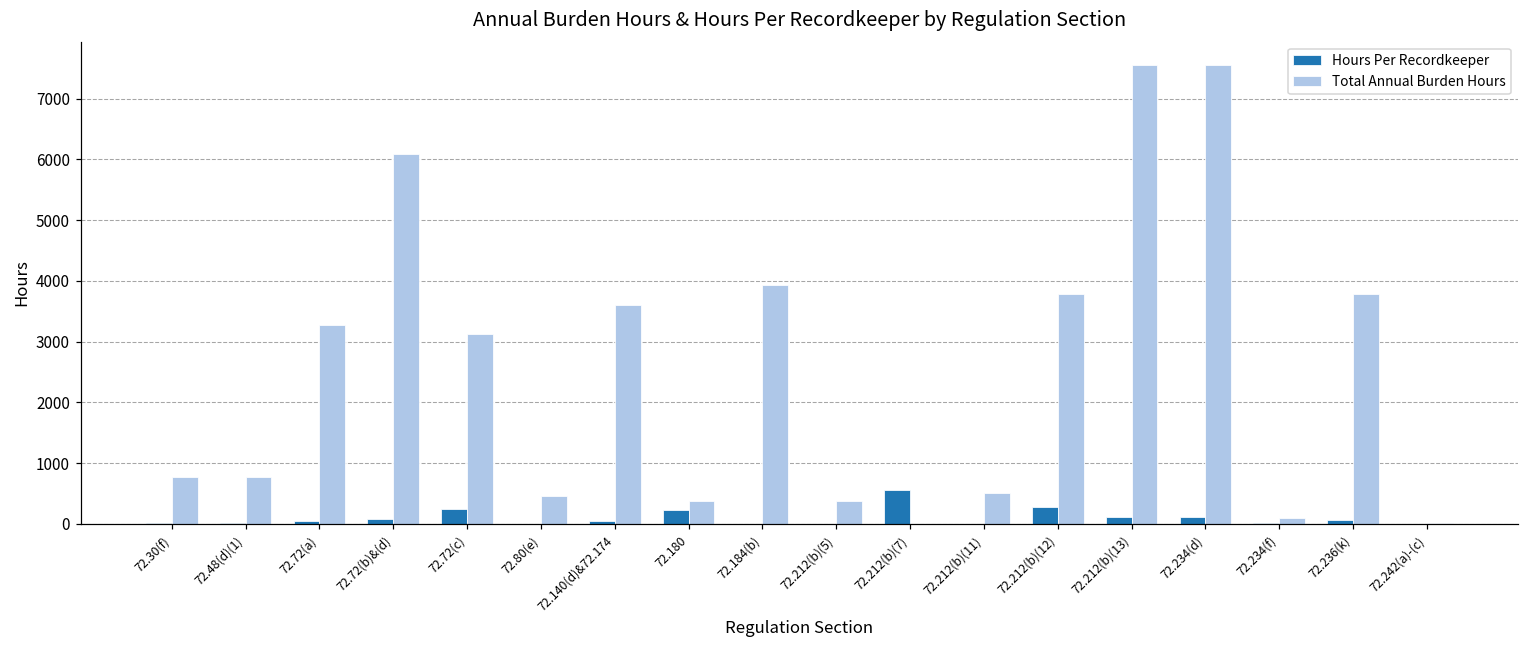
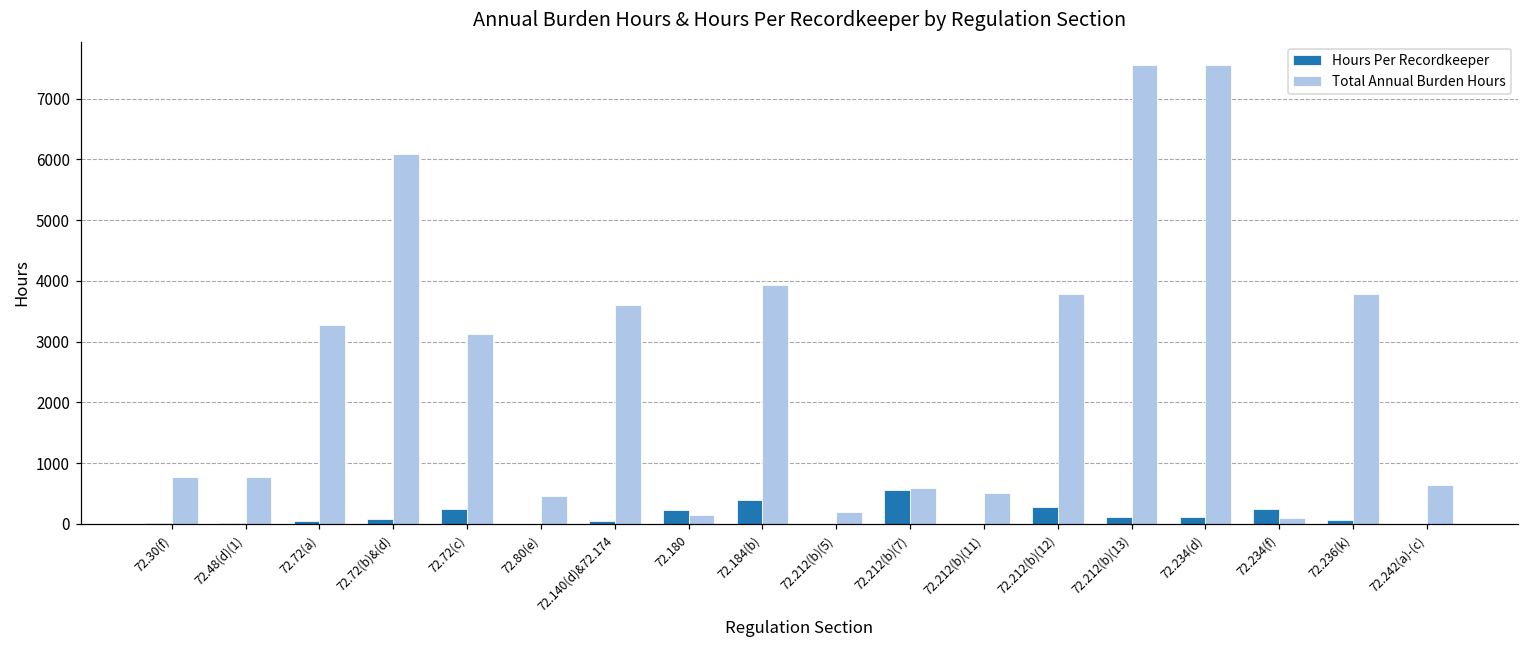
Total Annual Burden Hours, 72.180: 400 -> 200
Hours Per Recordkeeper, 72.184(b): 0 -> 400
Total Annual Burden Hours, 72.212(b)(5): 400 -> 200
Total Annual Burden Hours, 72.212(b)(7): 0 -> 600
Hours Per Recordkeeper, 72.234(f): 0 -> 300
Total Annual Burden Hours, 72.242(a)-(c): 0 -> 600
